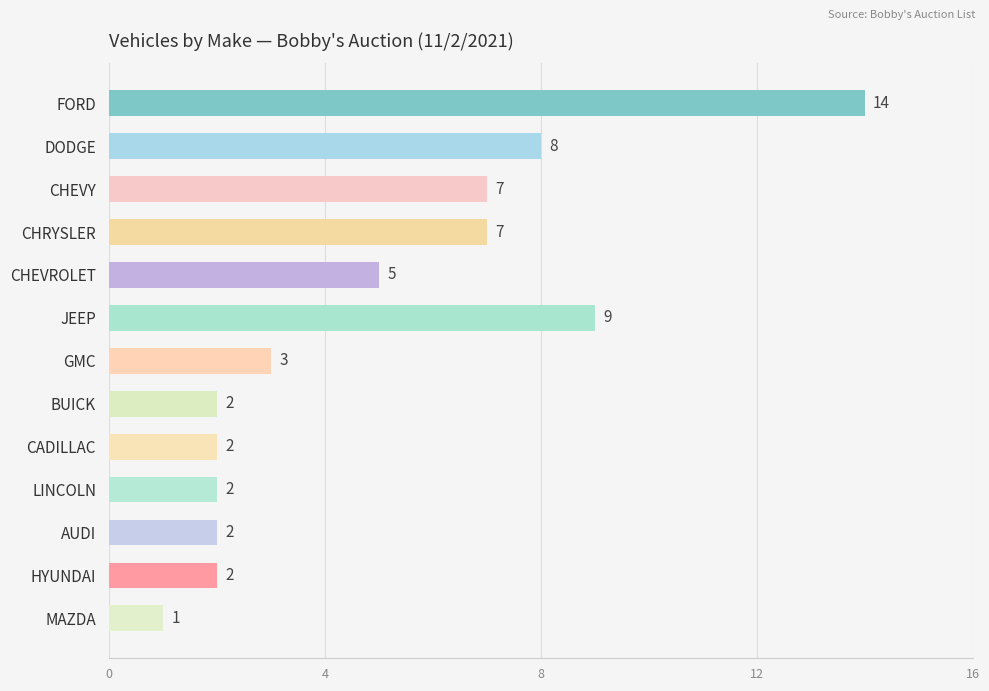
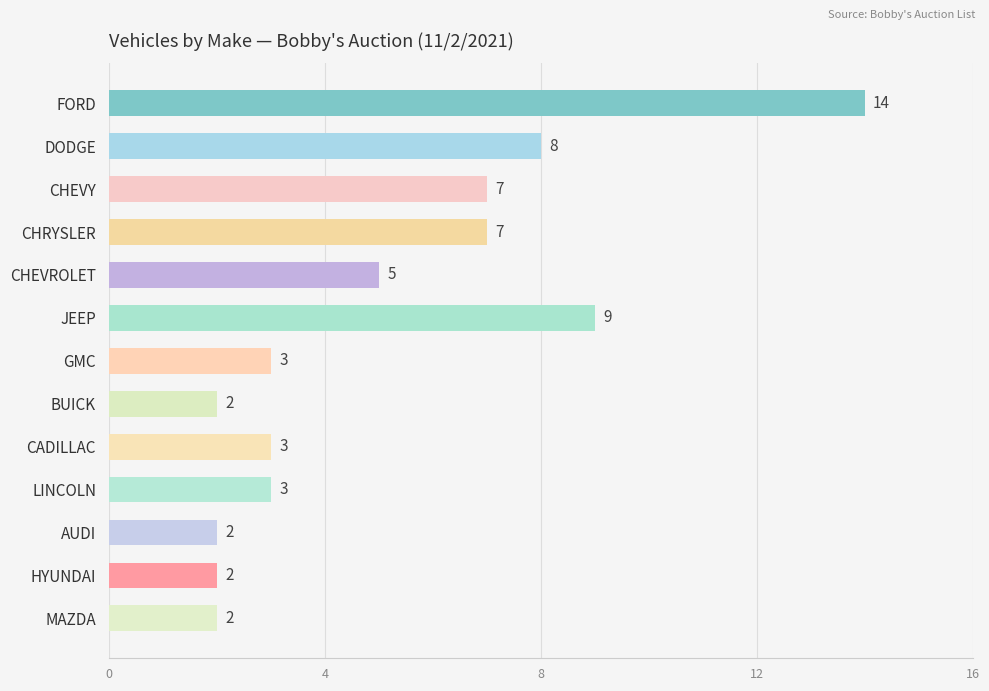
CADILLAC: 2 -> 3
LINCOLN: 2 -> 3
MAZDA: 1 -> 2
